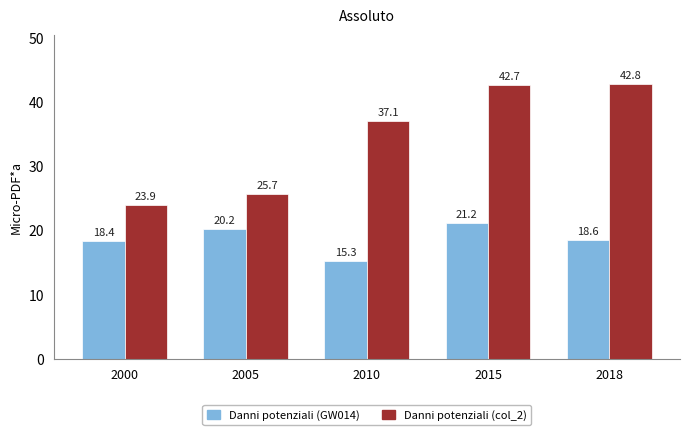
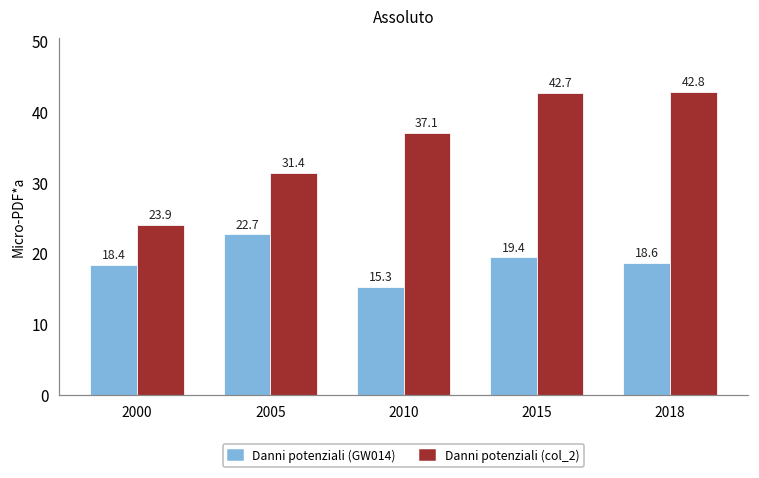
Danni potenziali (GW014), 2005: 20.2 -> 22.7
Danni potenziali (col_2), 2005: 25.7 -> 31.4
Danni potenziali (GW014), 2015: 21.2 -> 19.4
